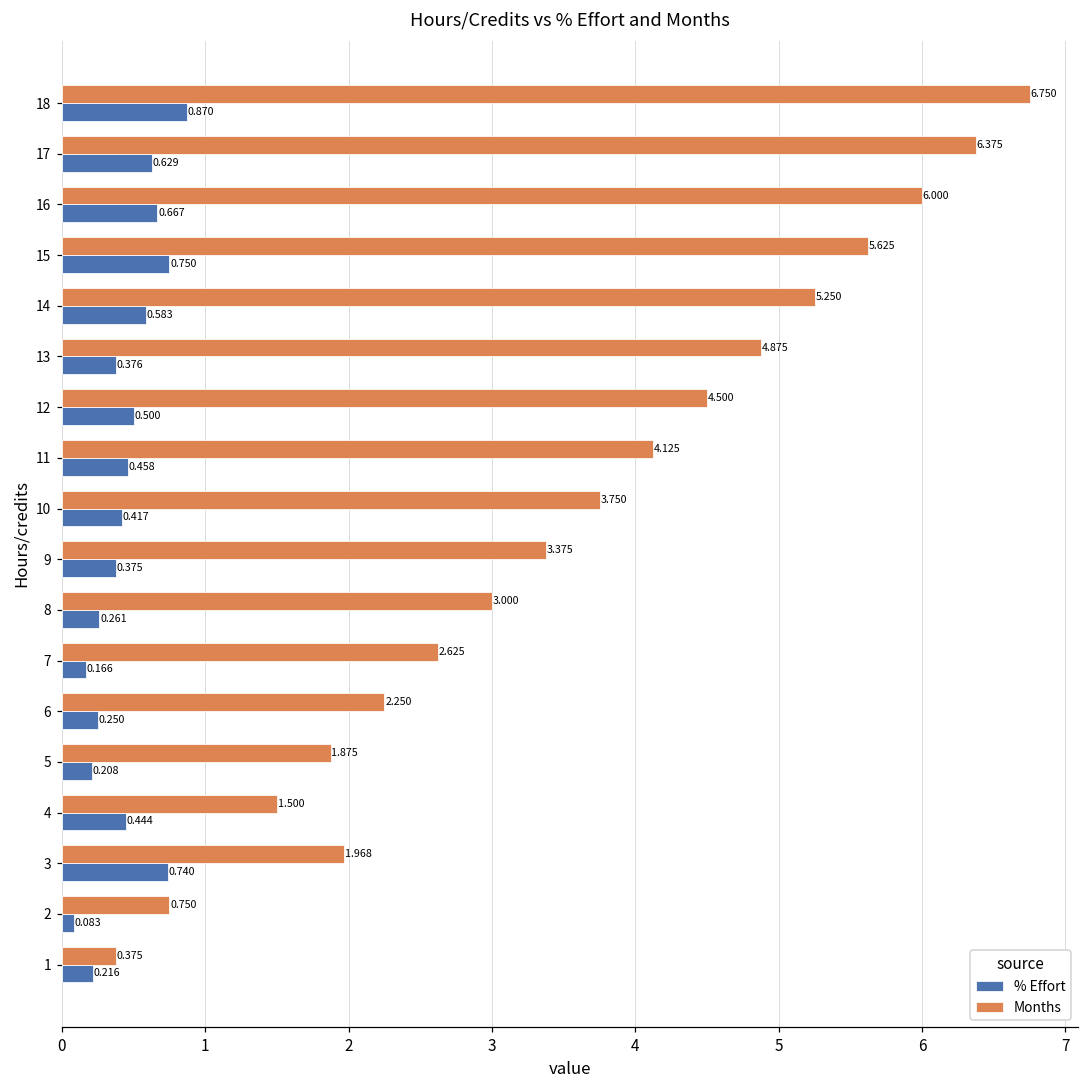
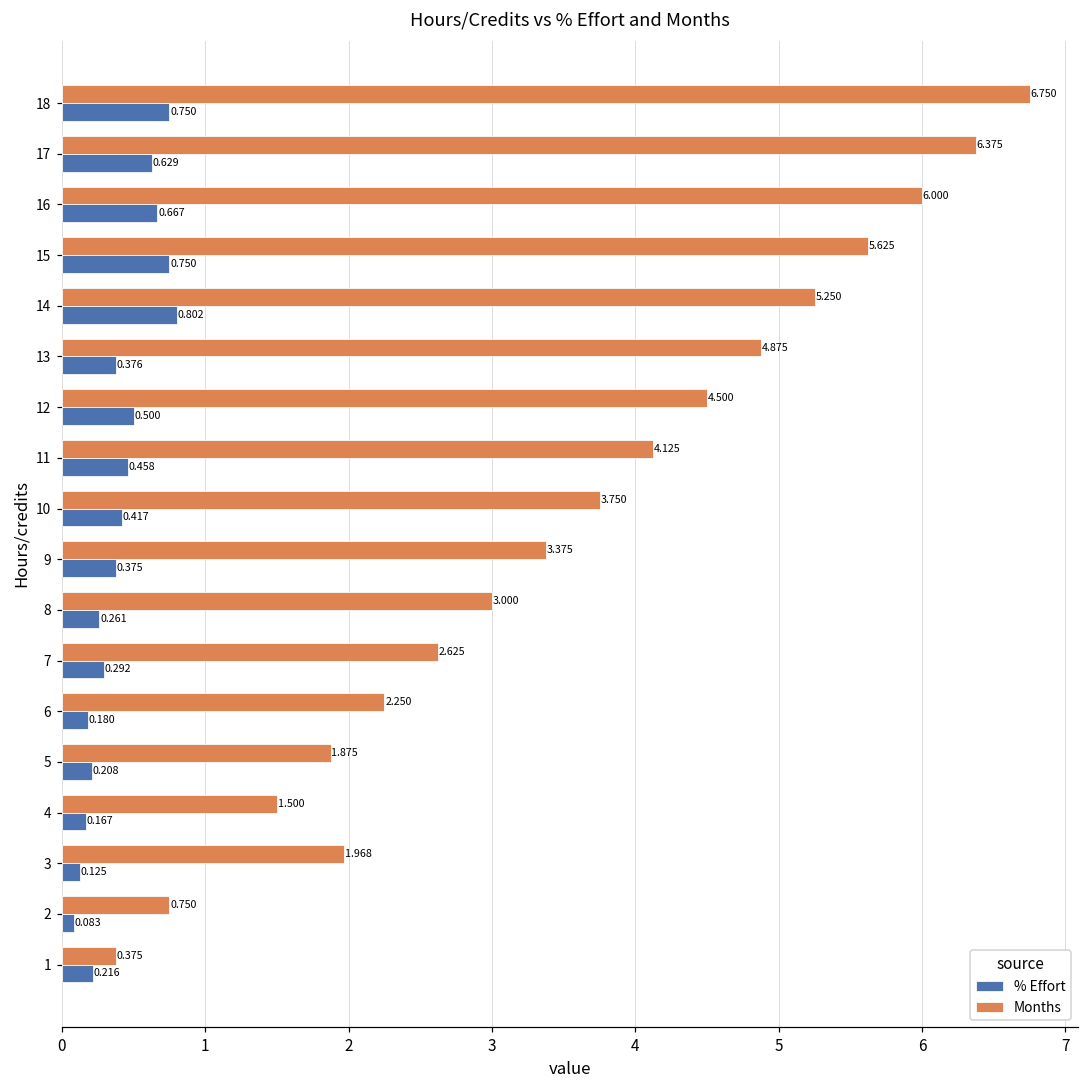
% Effort, 18: 0.870 -> 0.750
% Effort, 14: 0.583 -> 0.802
% Effort, 7: 0.166 -> 0.292
% Effort, 6: 0.250 -> 0.180
% Effort, 4: 0.444 -> 0.167
% Effort, 3: 0.740 -> 0.125
